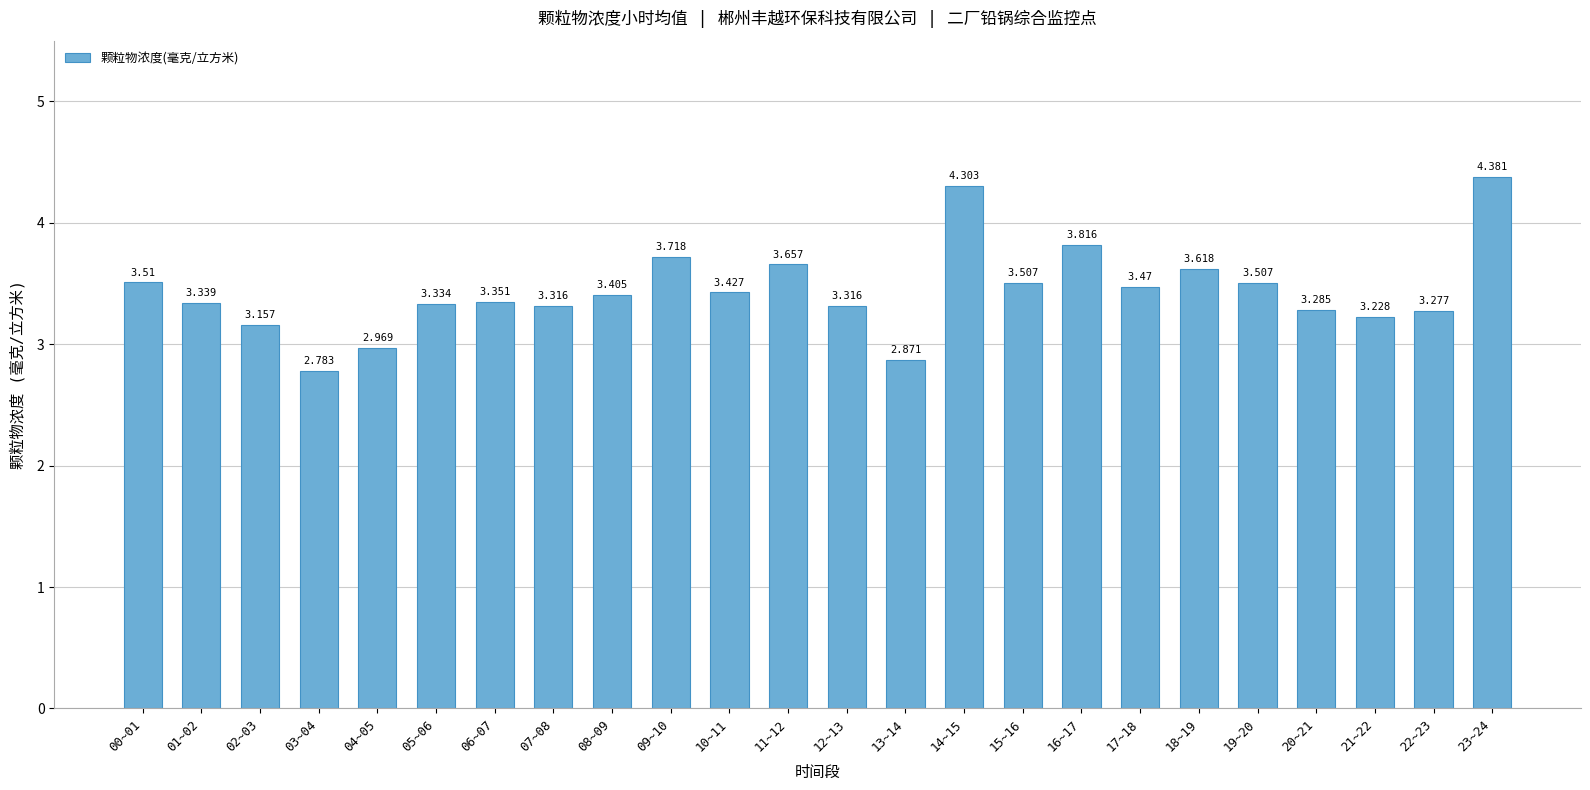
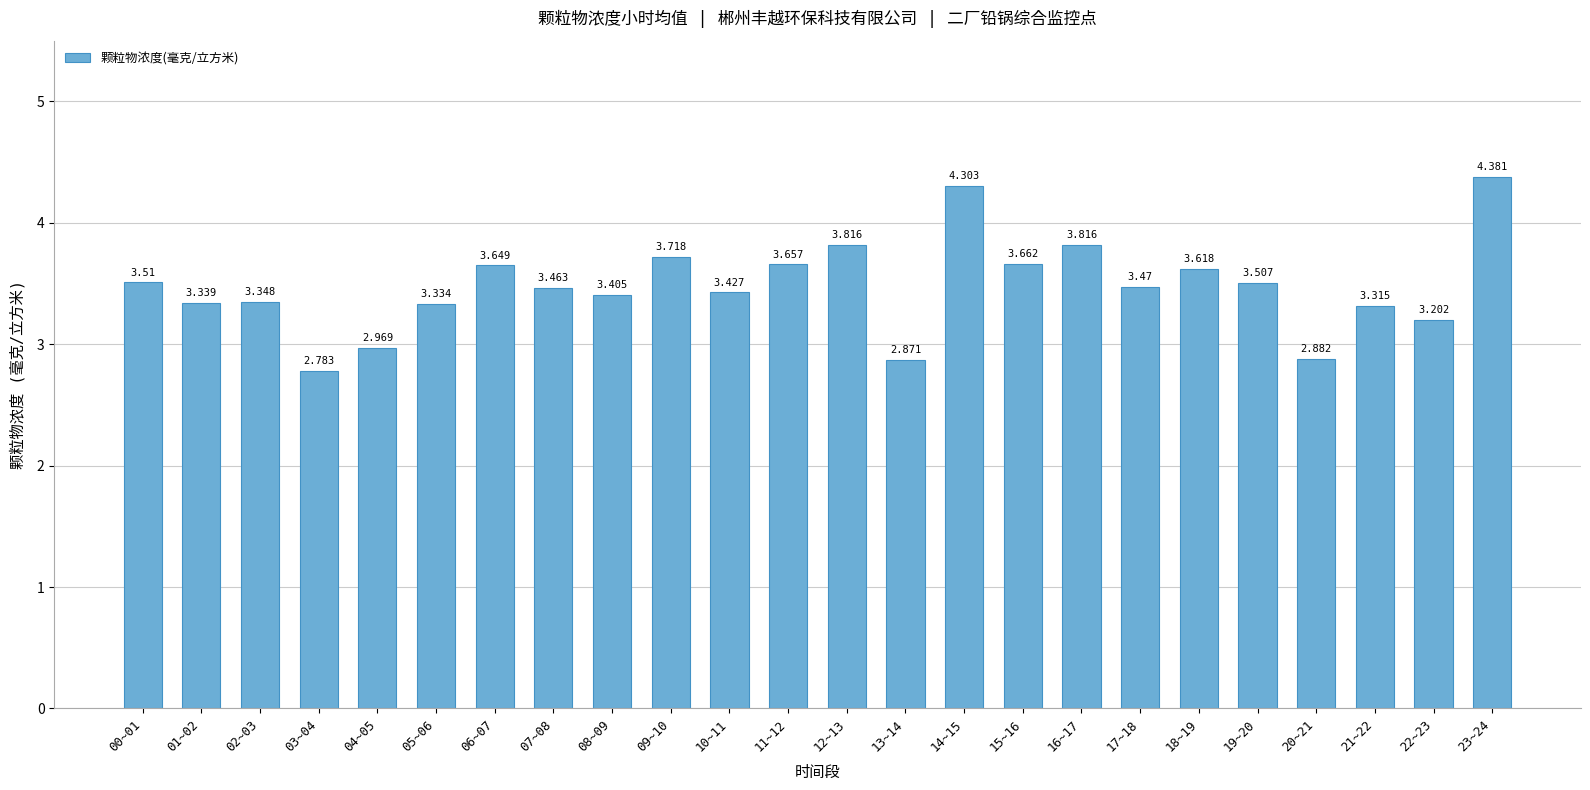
02~03: 3.157 -> 3.348
06~07: 3.351 -> 3.649
07~08: 3.316 -> 3.463
12~13: 3.316 -> 3.816
15~16: 3.507 -> 3.662
20~21: 3.285 -> 2.882
21~22: 3.228 -> 3.315
22~23: 3.277 -> 3.202
